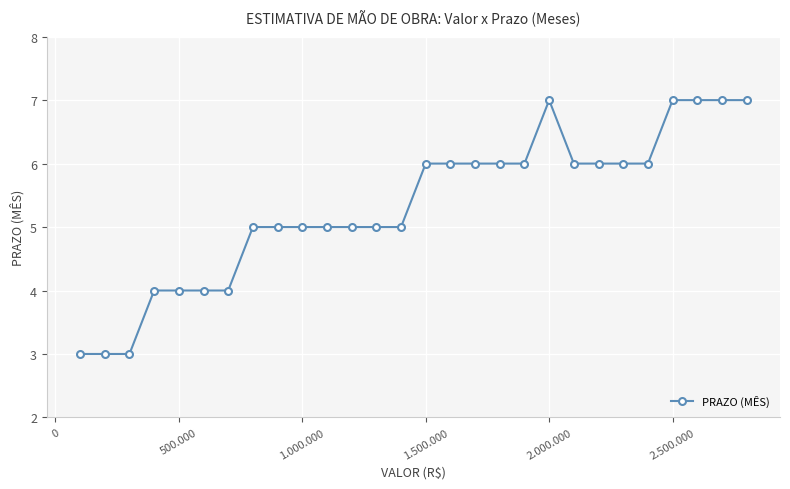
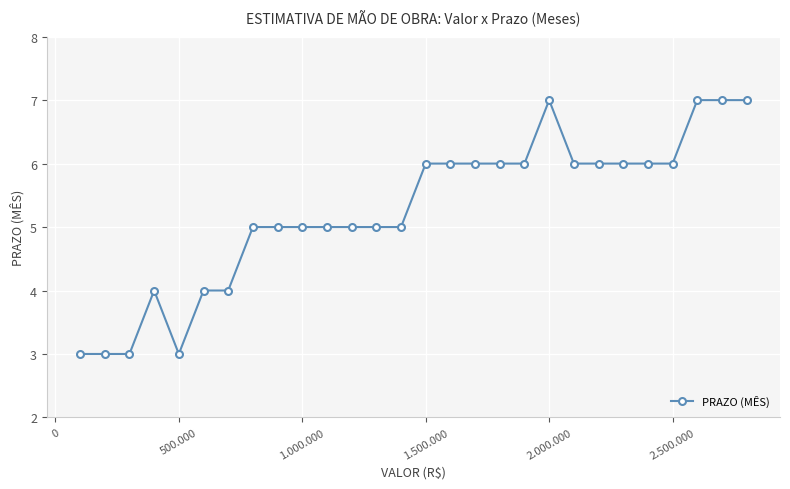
500.000: 4 -> 3
2.500.000: 7 -> 6
